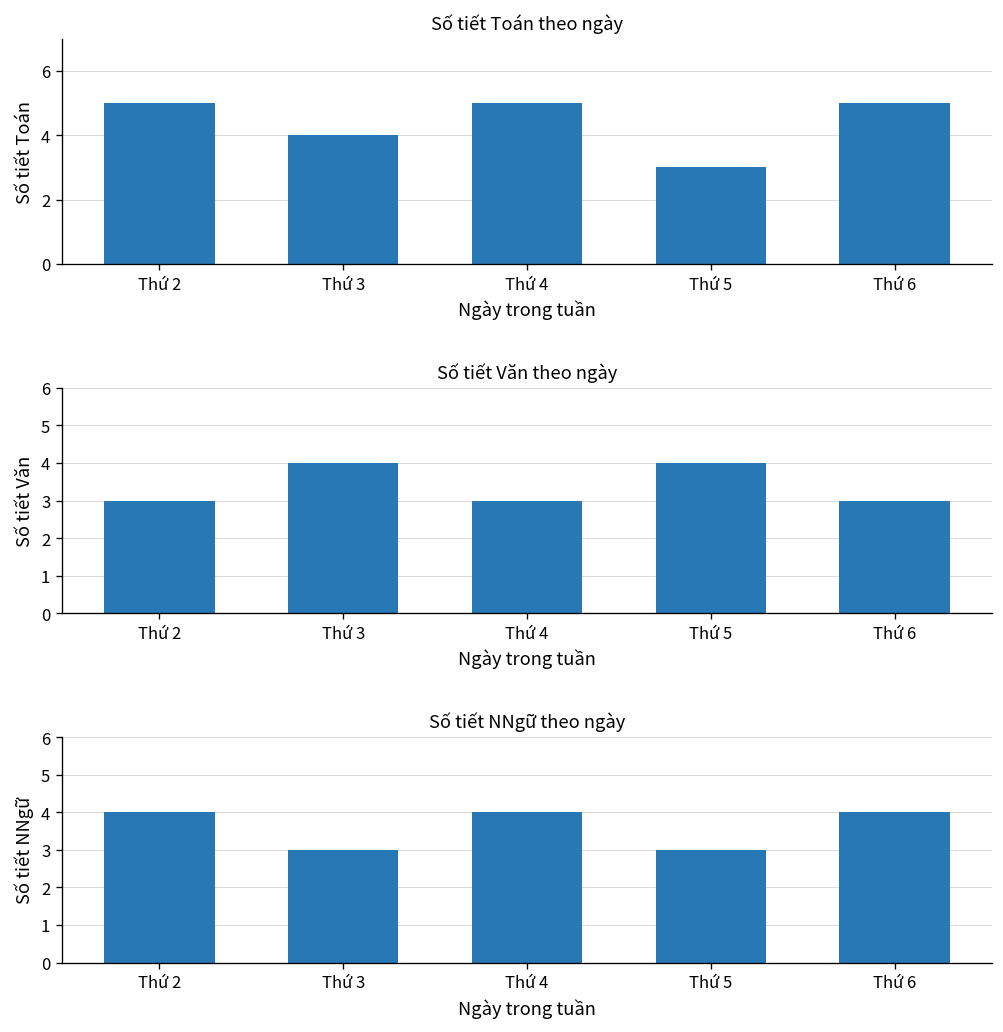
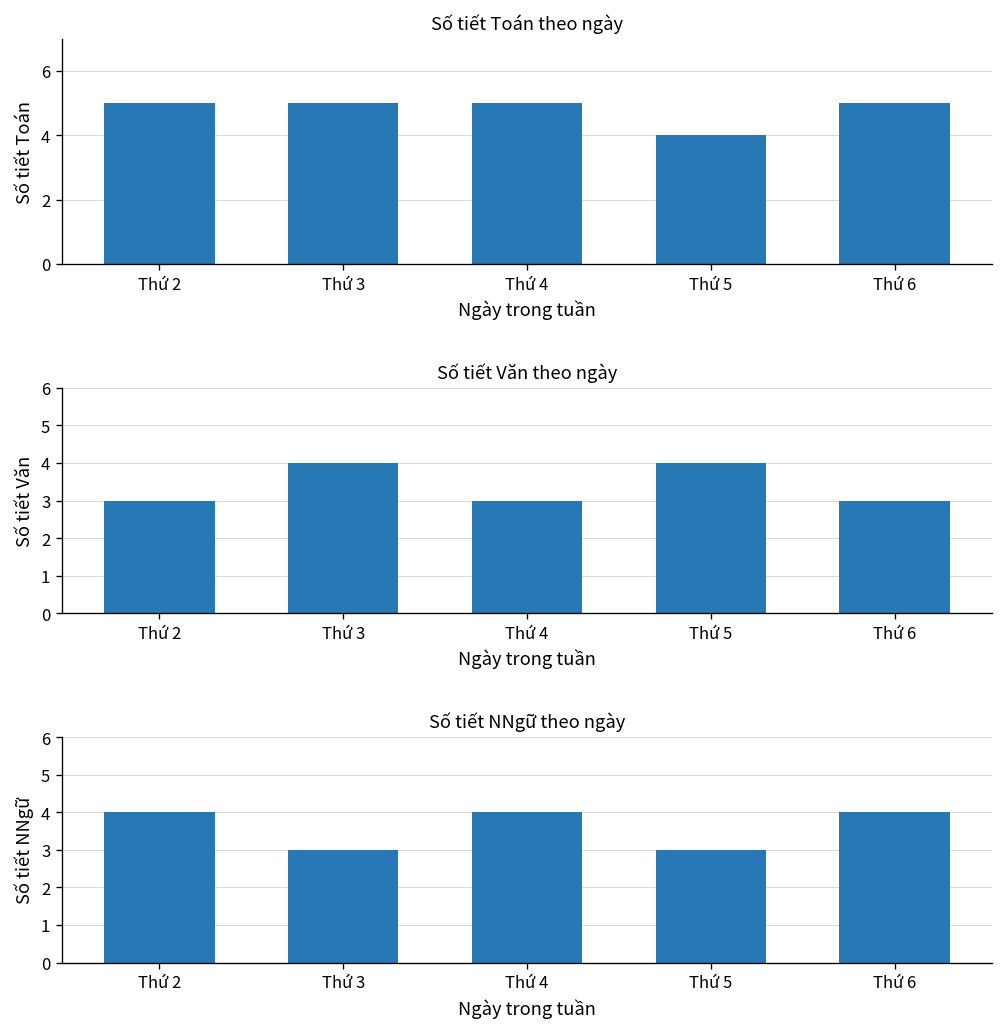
Số tiết Toán theo ngày, Thứ 3: 4 -> 5
Số tiết Toán theo ngày, Thứ 5: 3 -> 4
